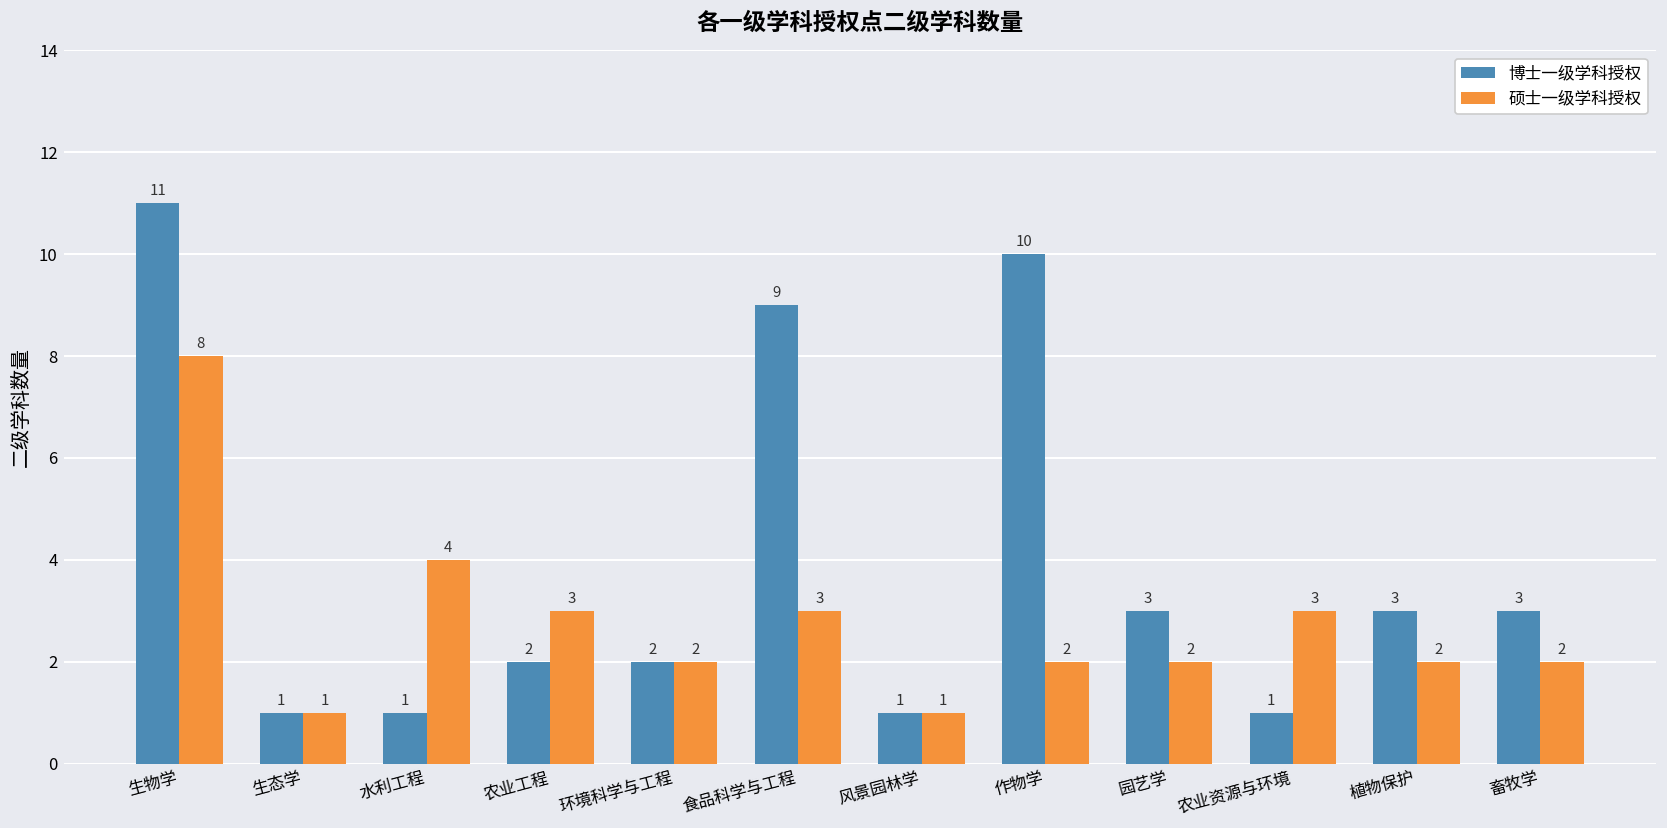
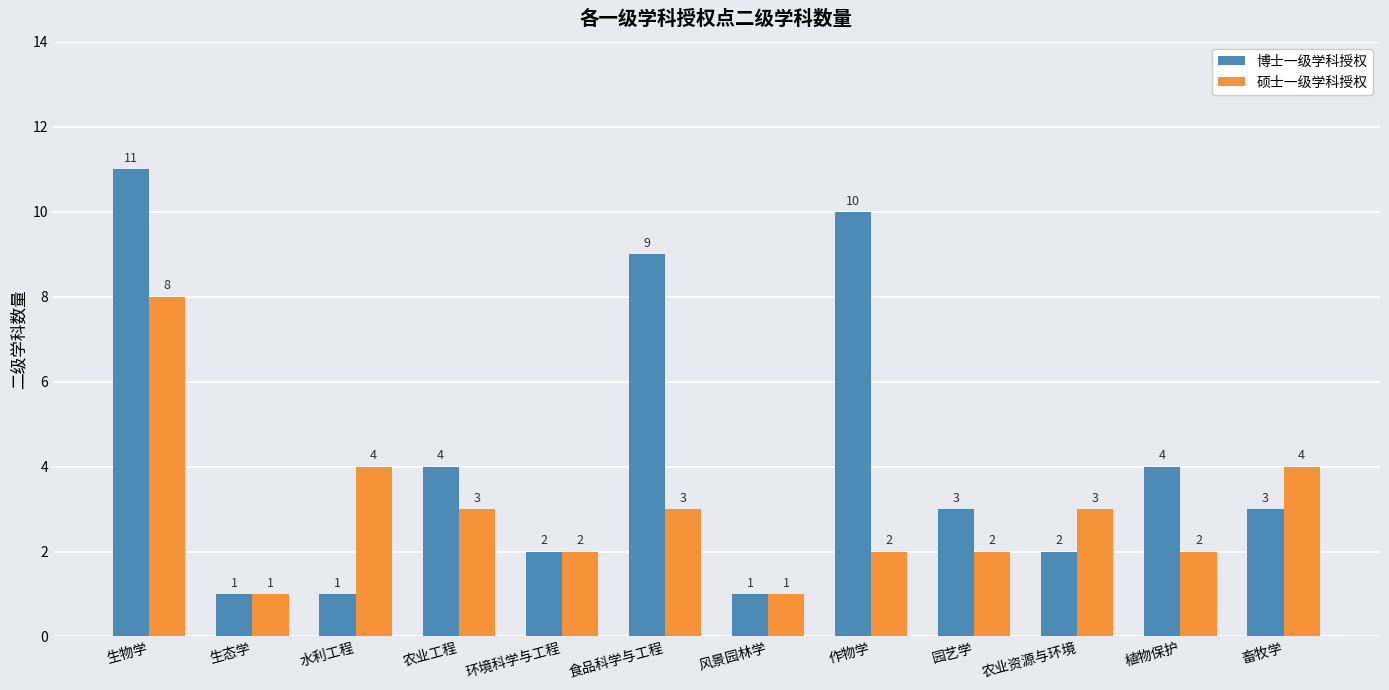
博士一级学科授权, 农业工程: 2 -> 4
博士一级学科授权, 农业资源与环境: 1 -> 2
博士一级学科授权, 植物保护: 3 -> 4
硕士一级学科授权, 畜牧学: 2 -> 4
